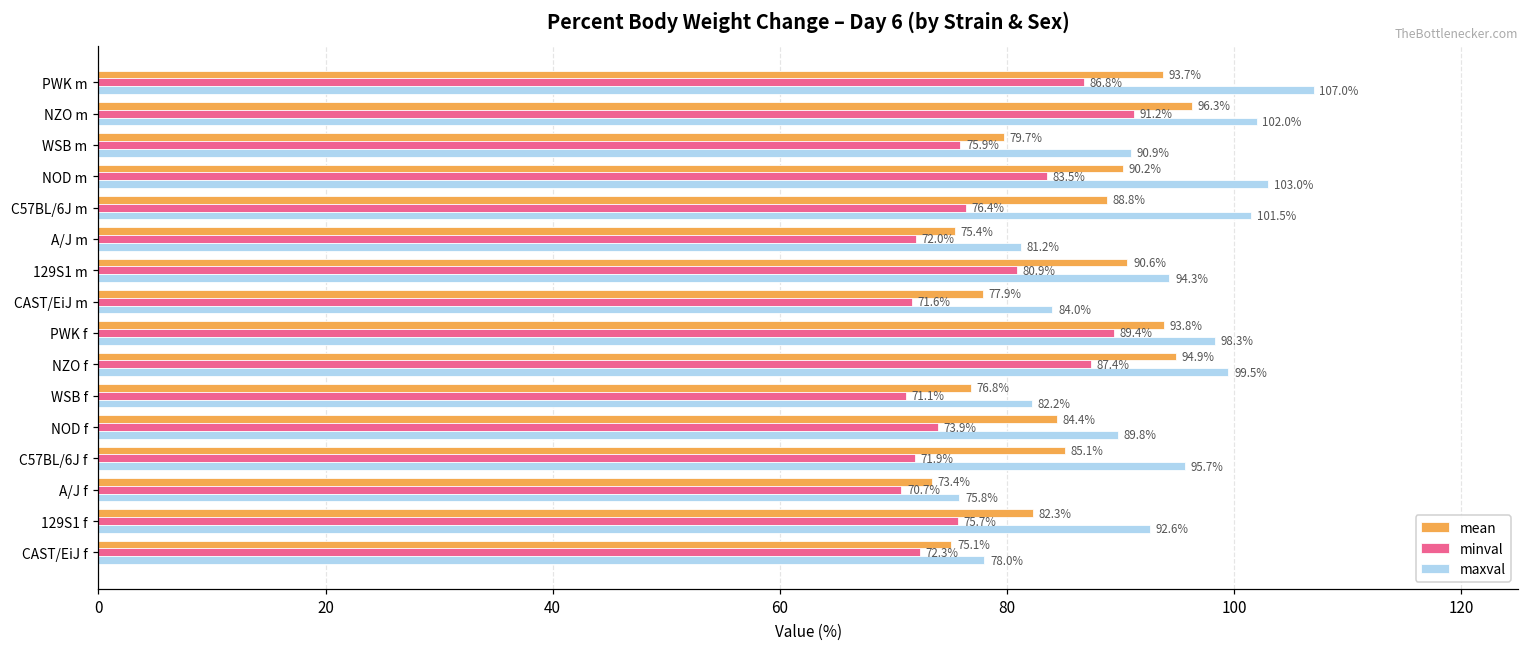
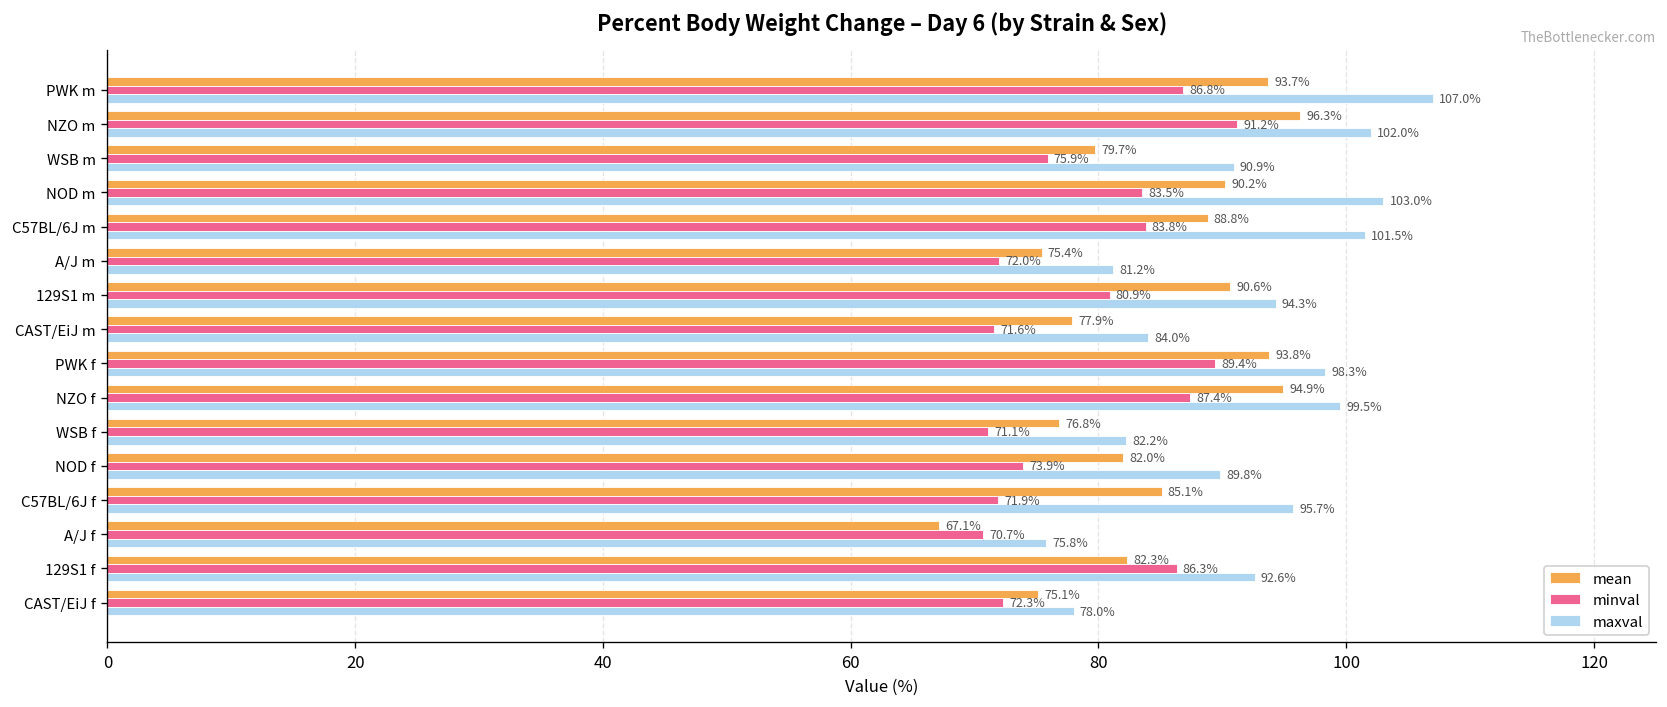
minval, C57BL/6J m: 76.4% -> 83.8%
mean, NOD f: 84.4% -> 82.0%
mean, A/J f: 73.4% -> 67.1%
minval, 129S1 f: 75.7% -> 86.3%
